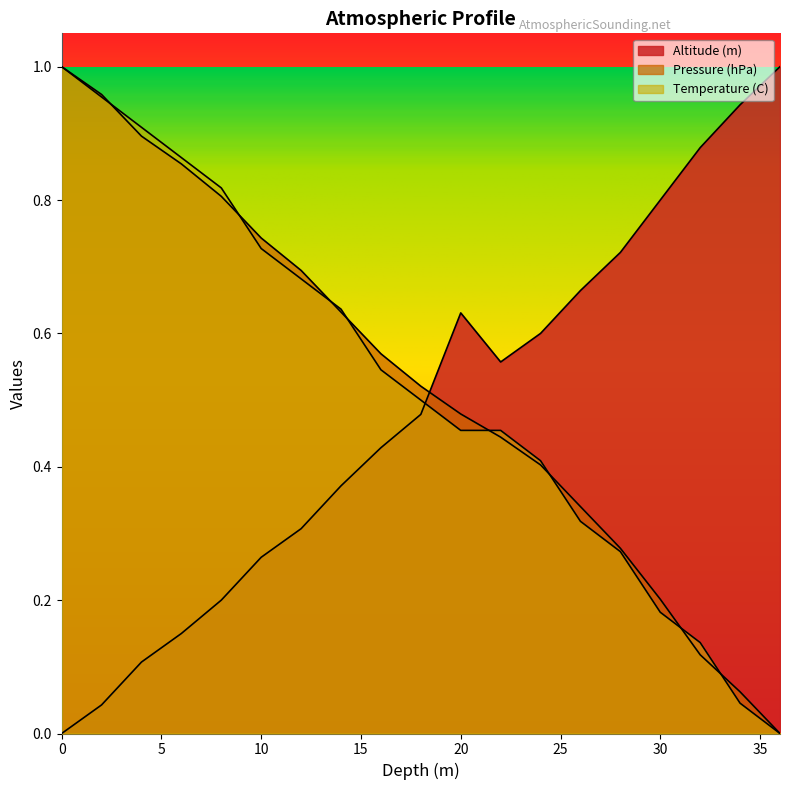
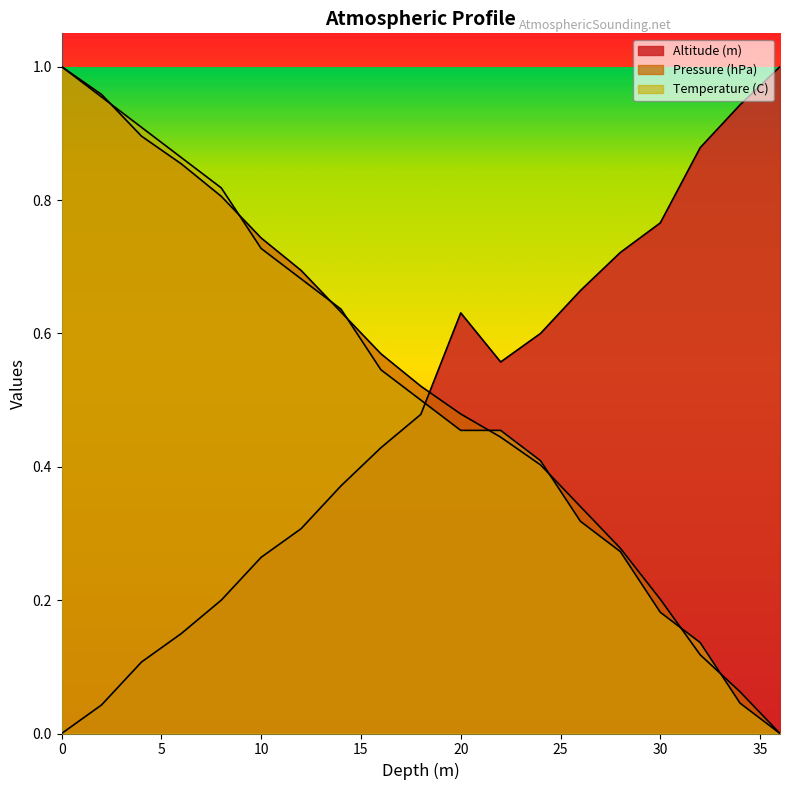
Altitude (m), 30: 0.80 -> 0.77
